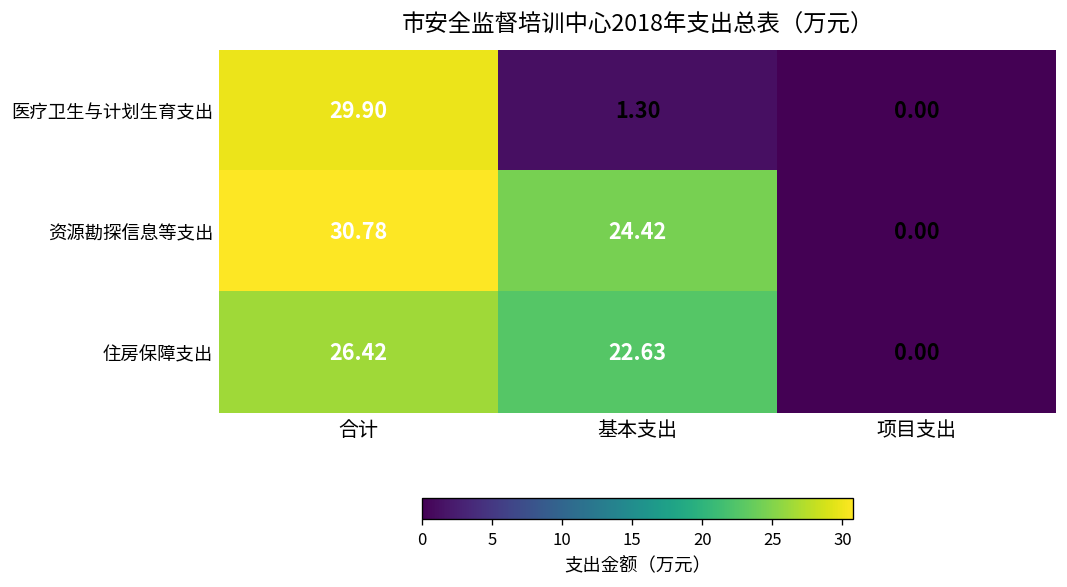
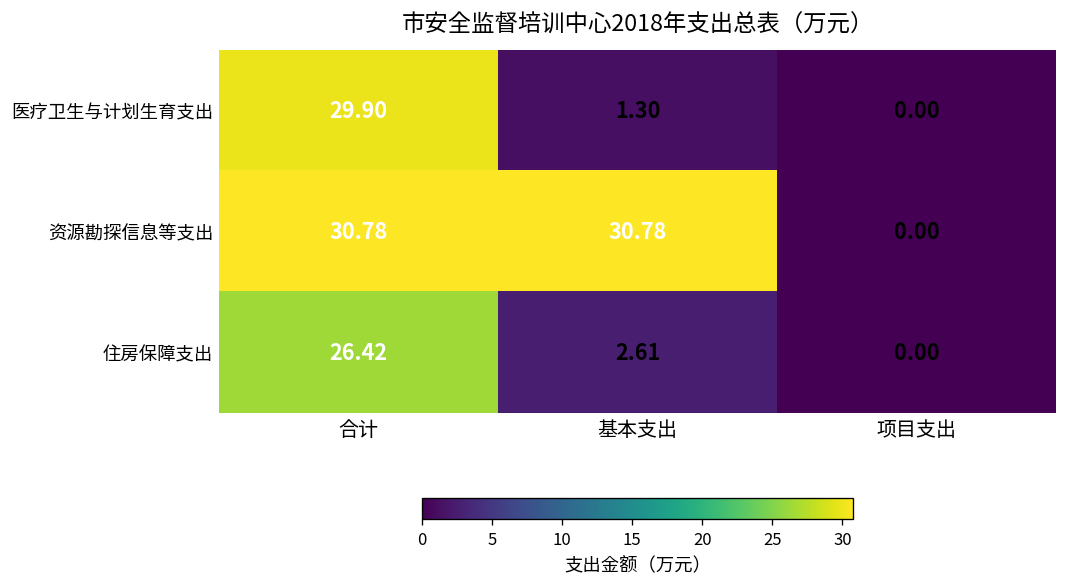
资源勘探信息等支出, 基本支出: 24.42 -> 30.78
住房保障支出, 基本支出: 22.63 -> 2.61
